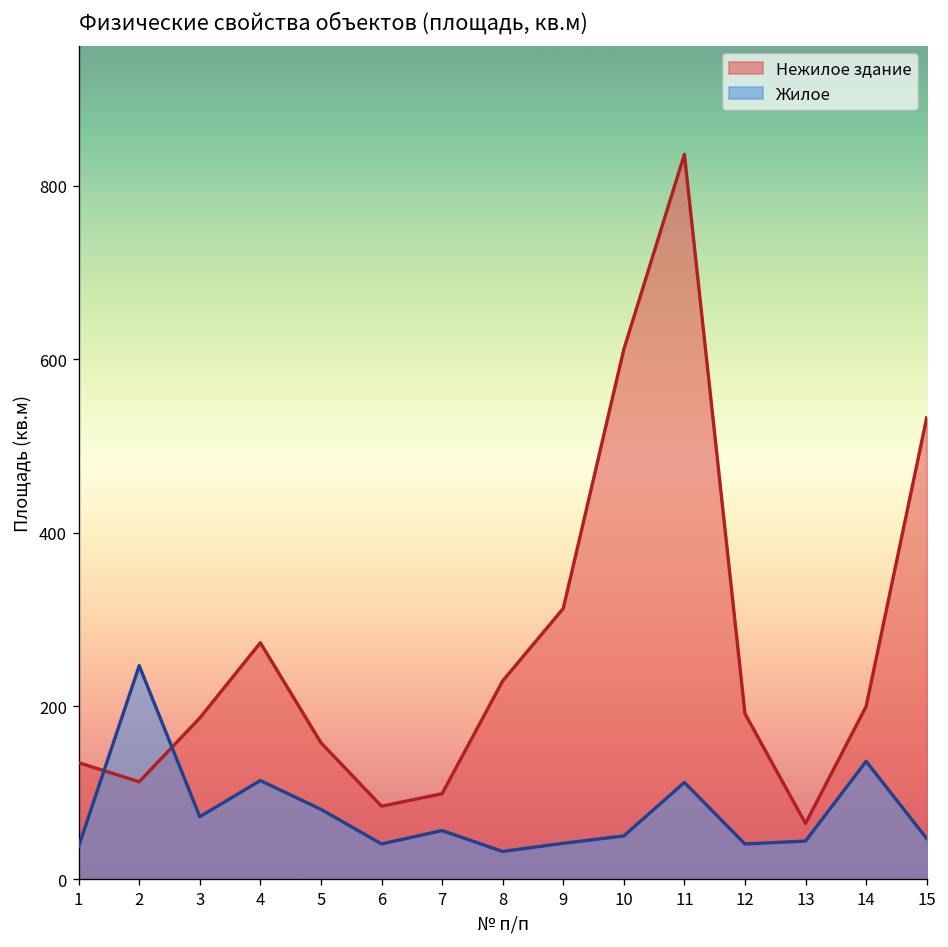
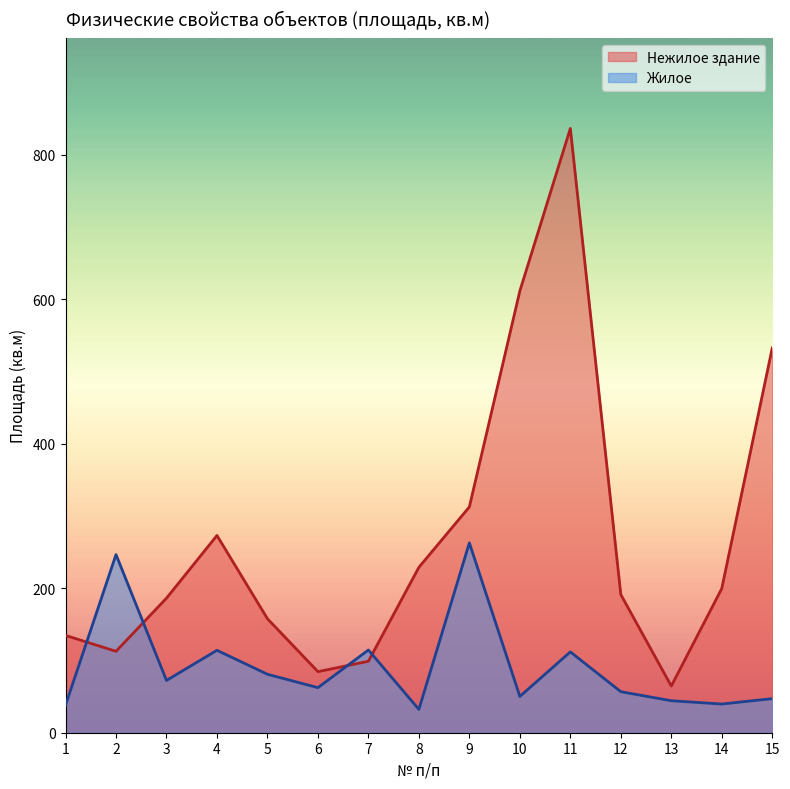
Жилое, 6: 40 -> 60
Жилое, 7: 60 -> 110
Жилое, 9: 40 -> 260
Жилое, 12: 40 -> 60
Жилое, 14: 140 -> 40
